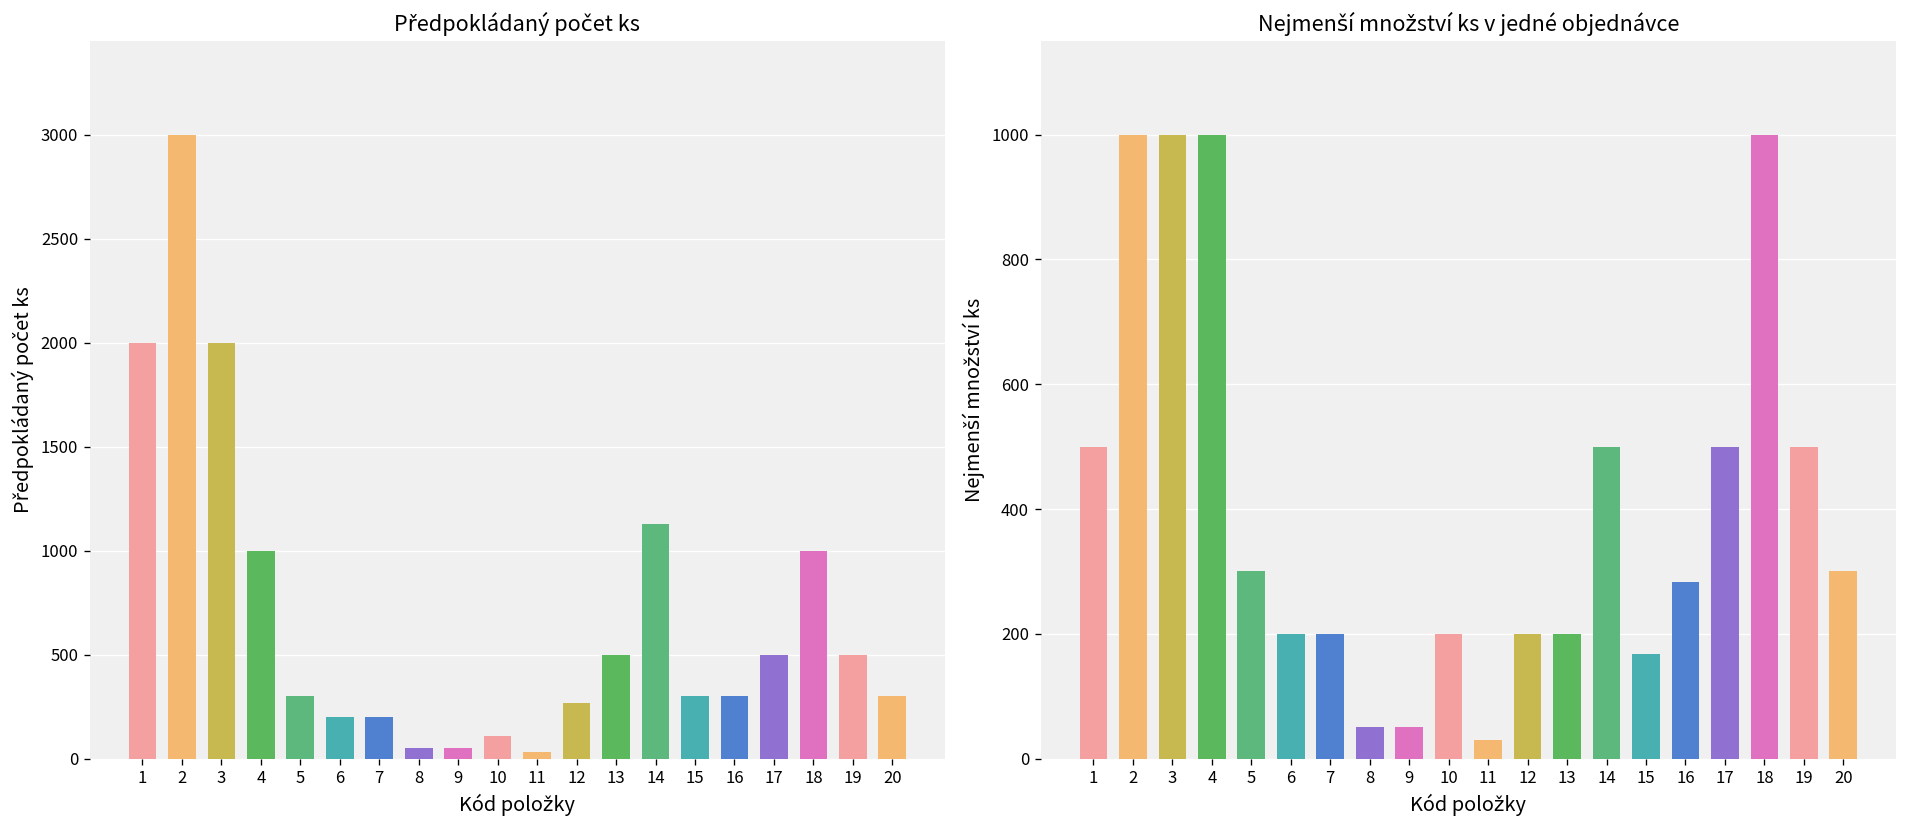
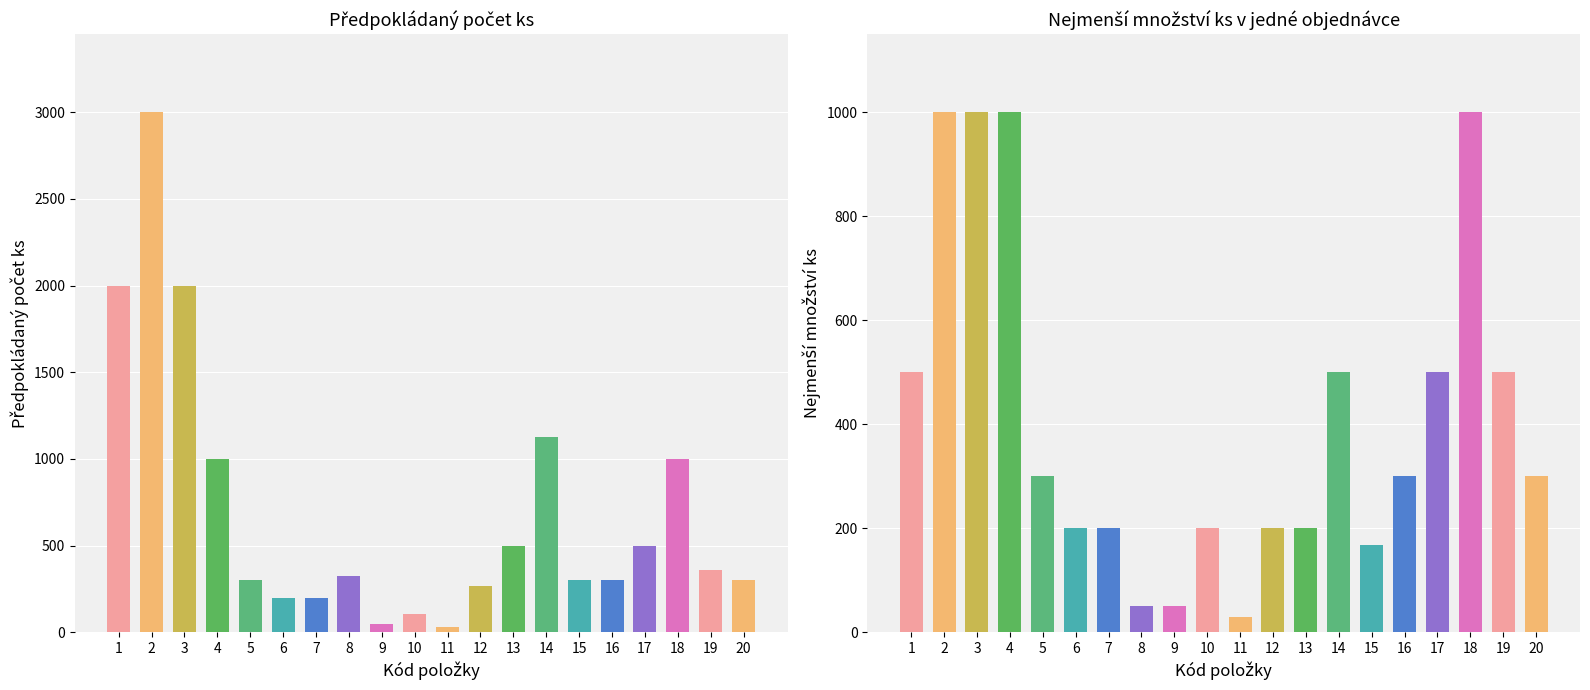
Předpokládaný počet ks, 8: 50 -> 320
Předpokládaný počet ks, 19: 500 -> 360
Nejmenší množství ks v jedné objednávce, 16: 280 -> 300
